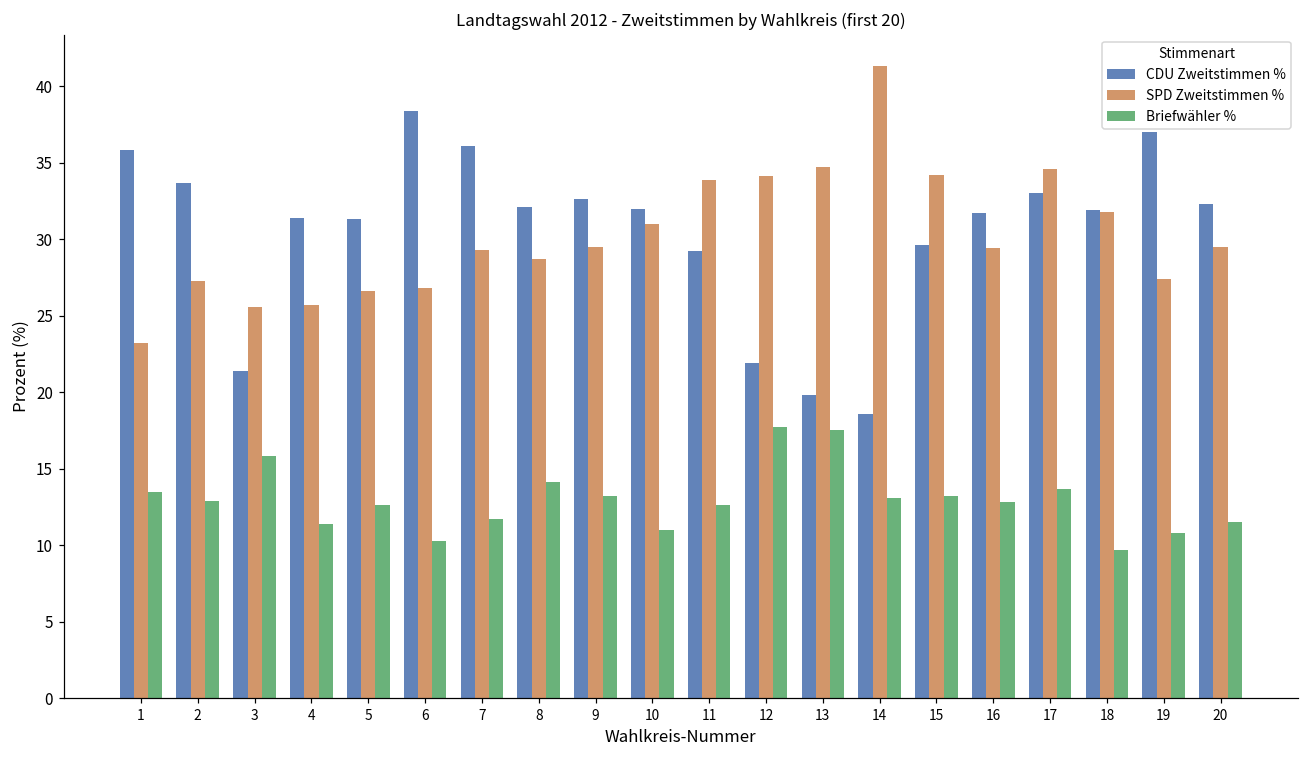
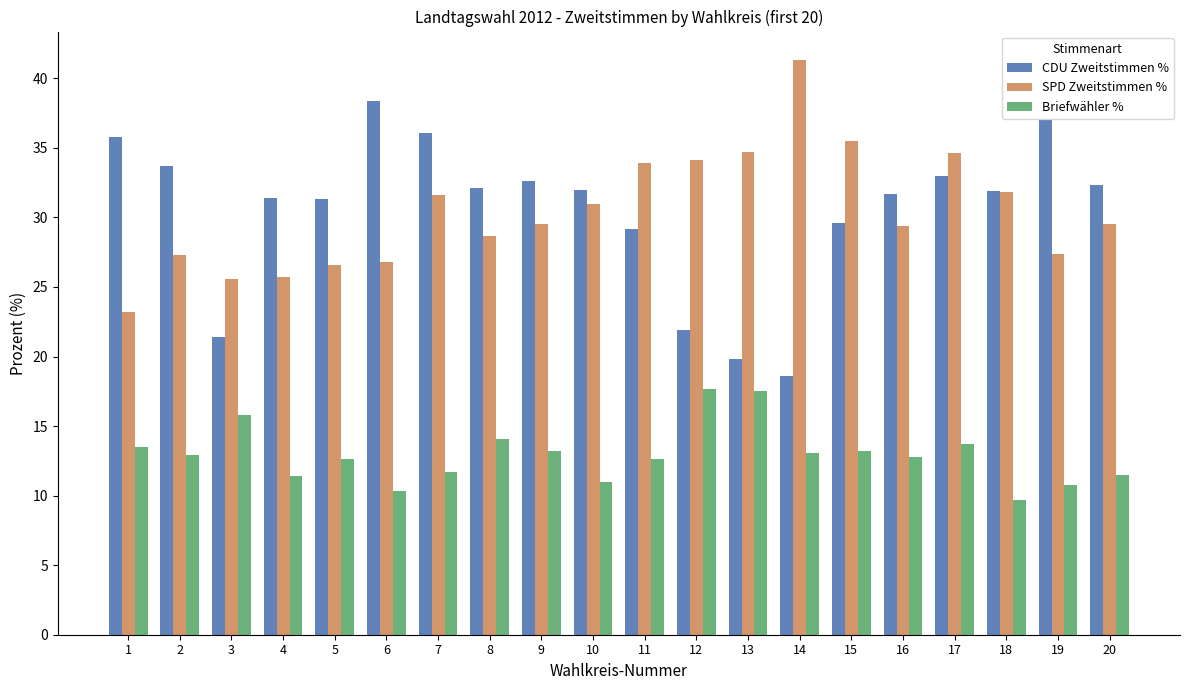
SPD Zweitstimmen %, 7: 29.3 -> 31.6
SPD Zweitstimmen %, 15: 34.2 -> 35.5
